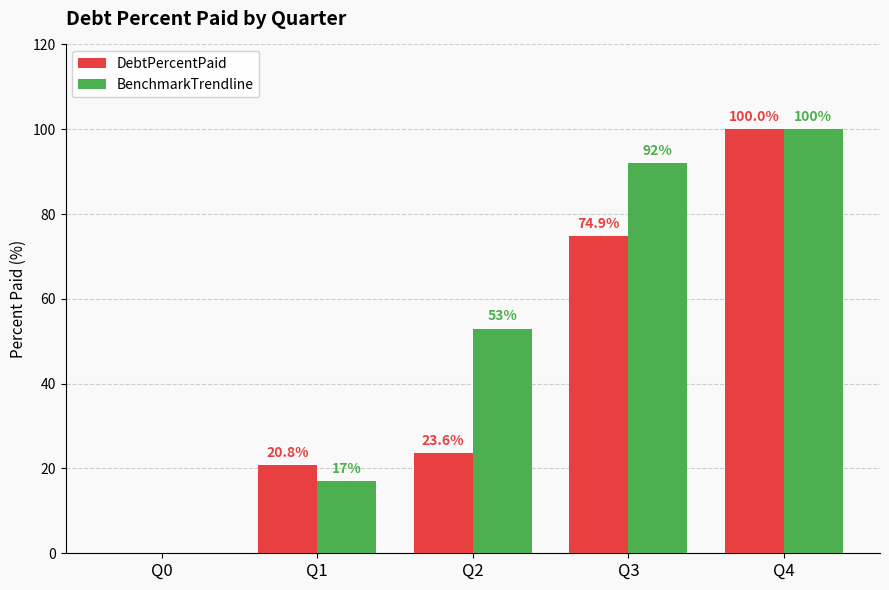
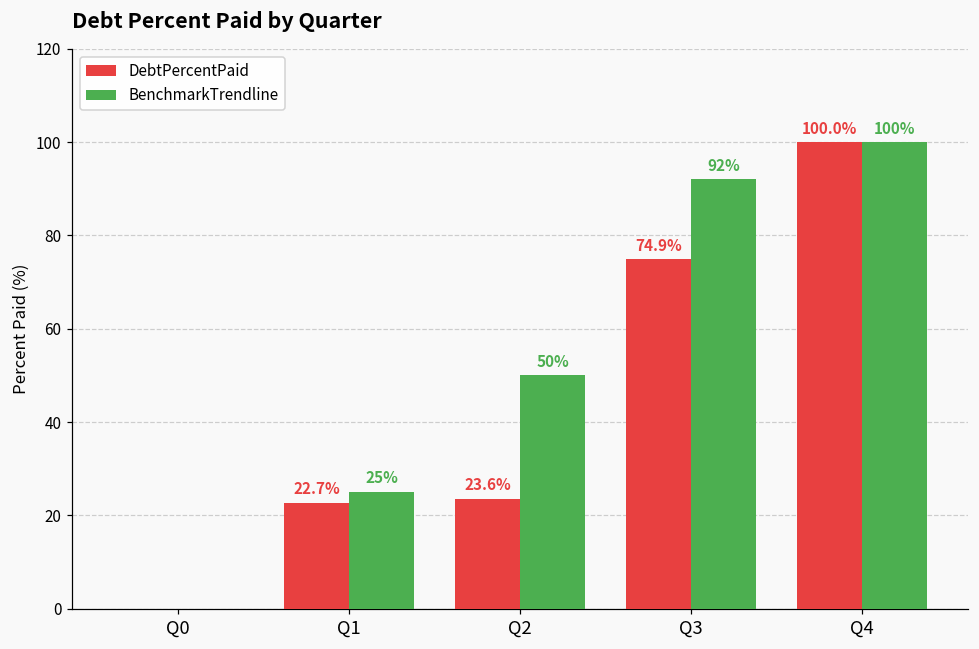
DebtPercentPaid, Q1: 20.8% -> 22.7%
BenchmarkTrendline, Q1: 17% -> 25%
BenchmarkTrendline, Q2: 53% -> 50%
